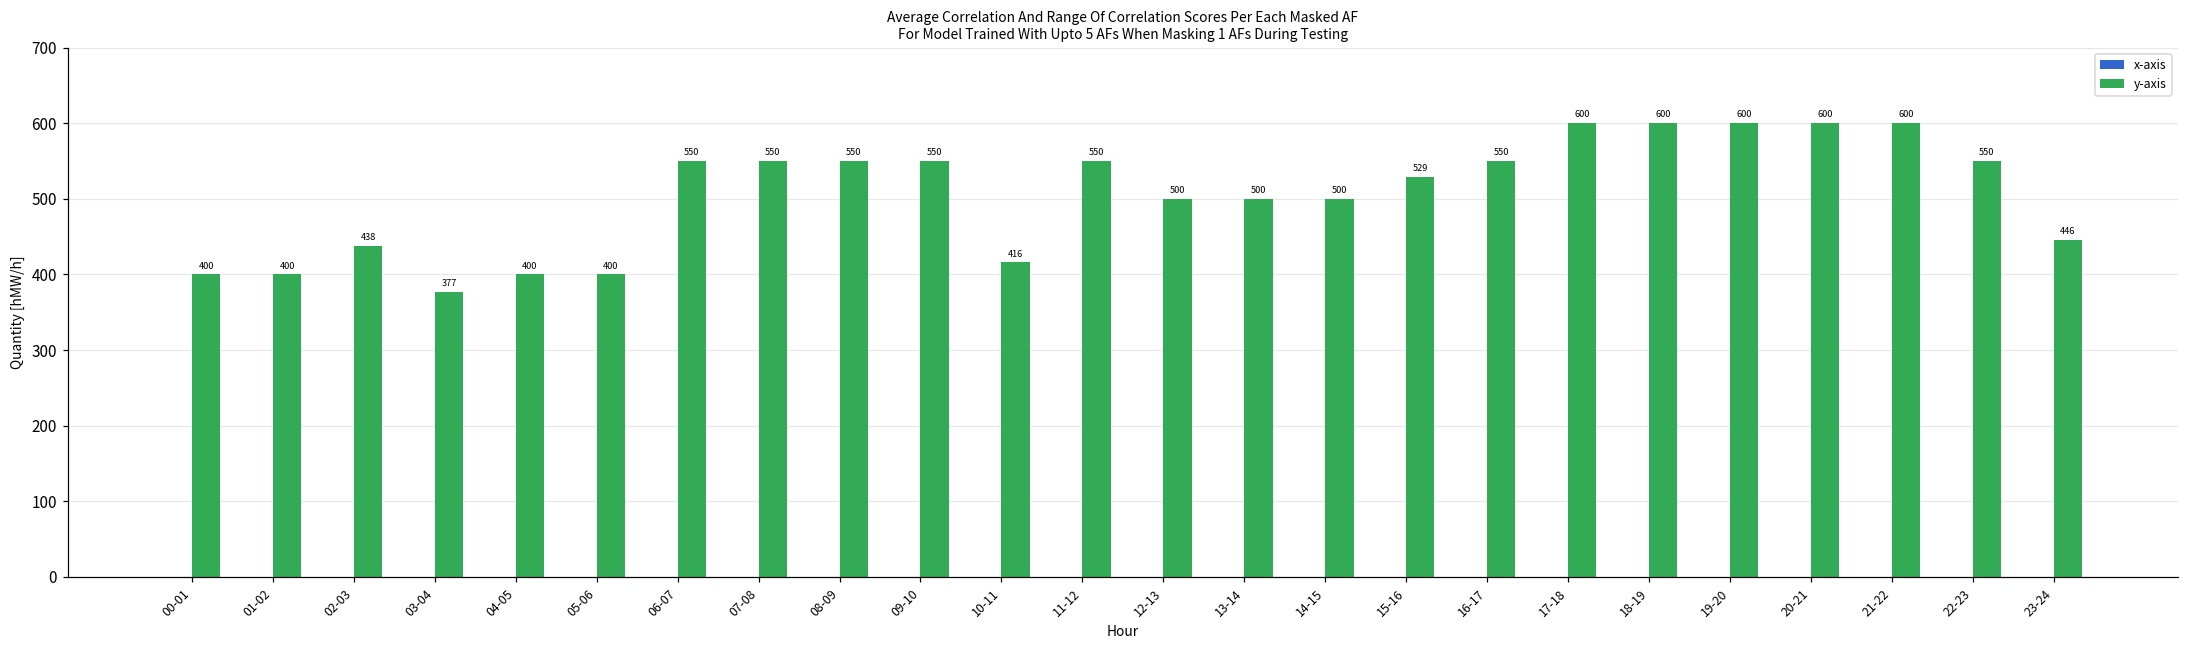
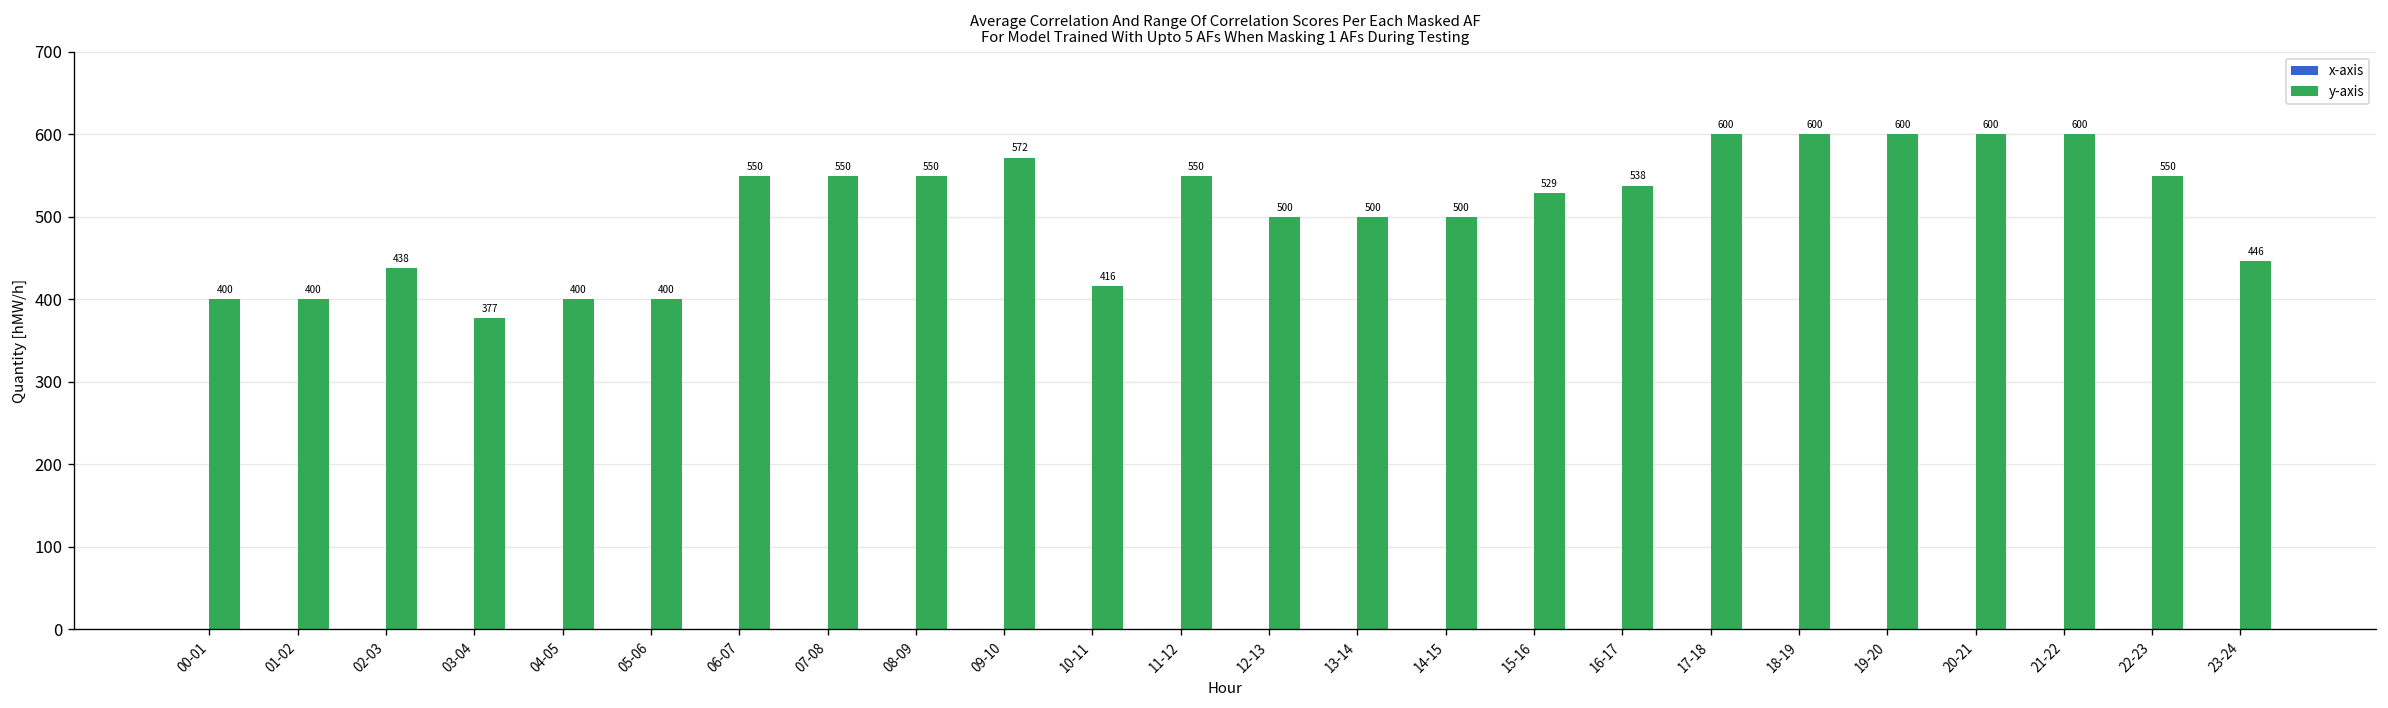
y-axis, 09-10: 550 -> 572
y-axis, 16-17: 550 -> 538
